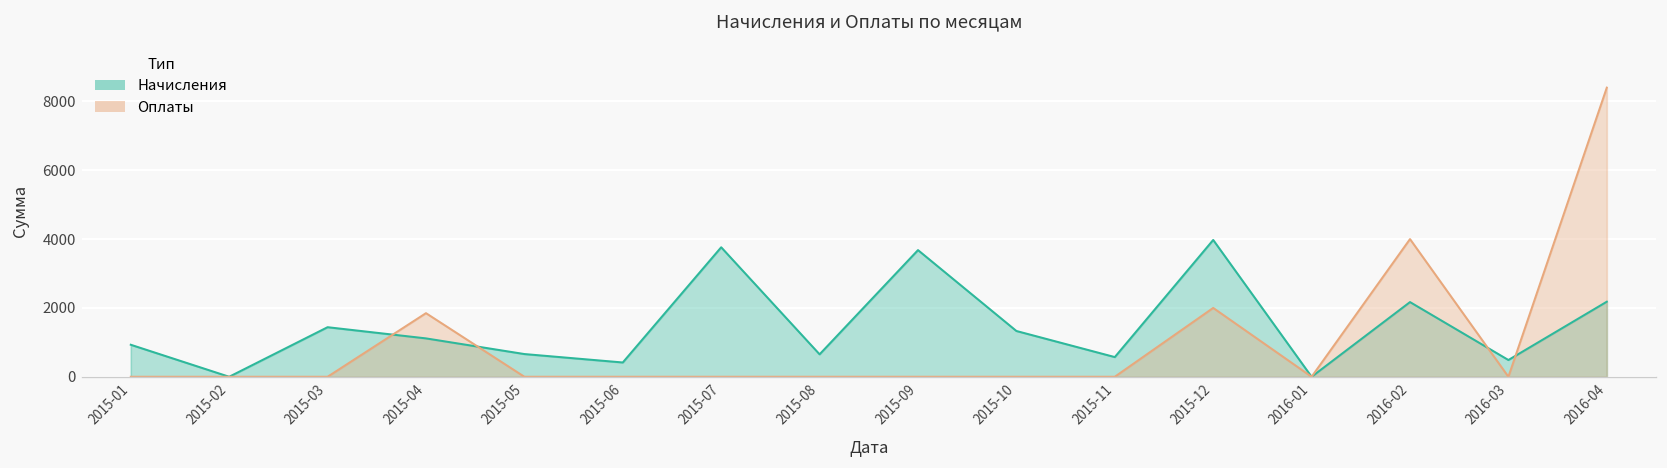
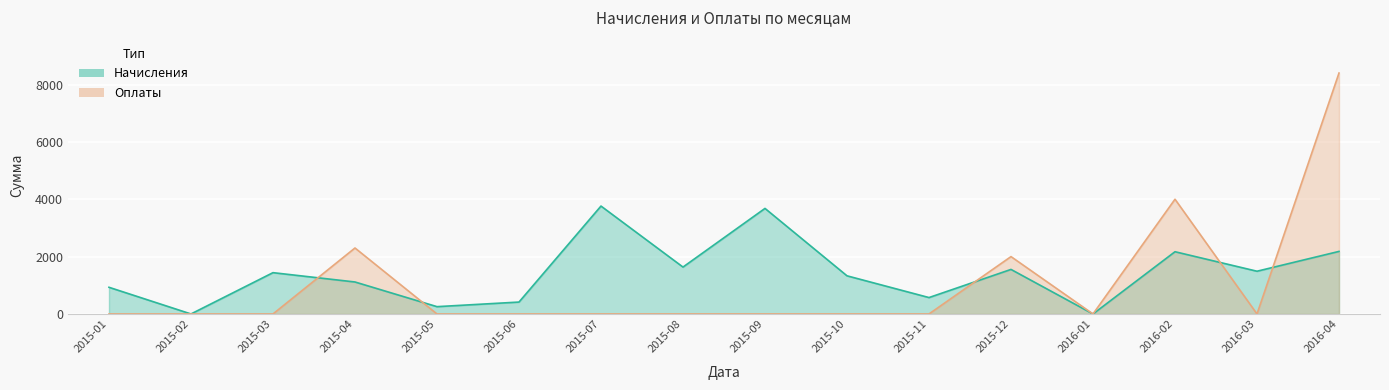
Оплаты, 2015-04: 1800 -> 2300
Начисления, 2015-05: 700 -> 300
Начисления, 2015-08: 700 -> 1600
Начисления, 2015-12: 4000 -> 1600
Начисления, 2016-03: 500 -> 1500
